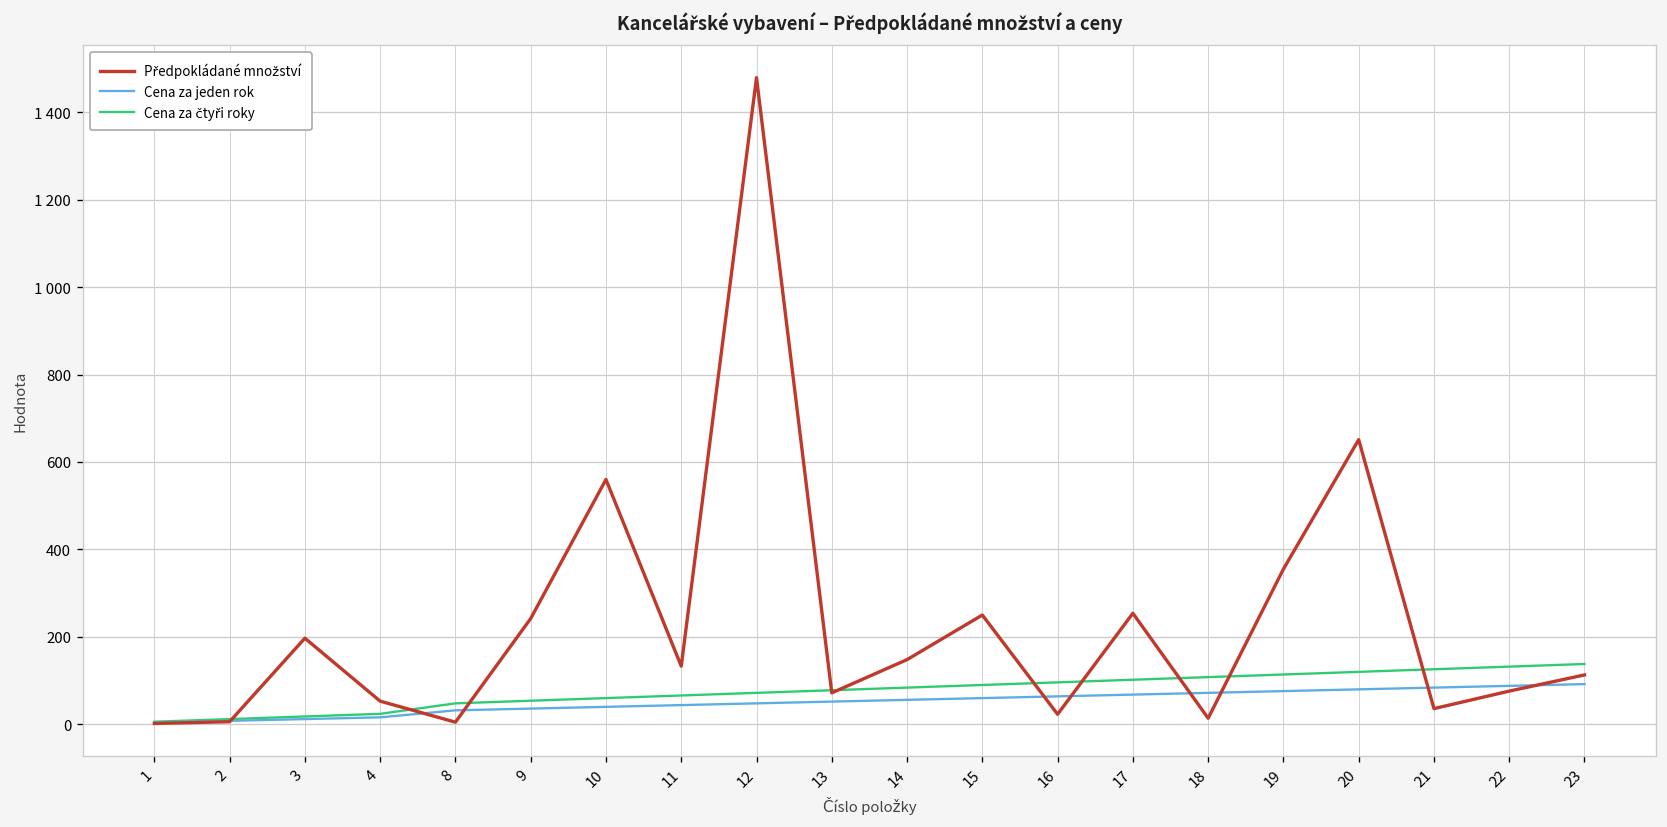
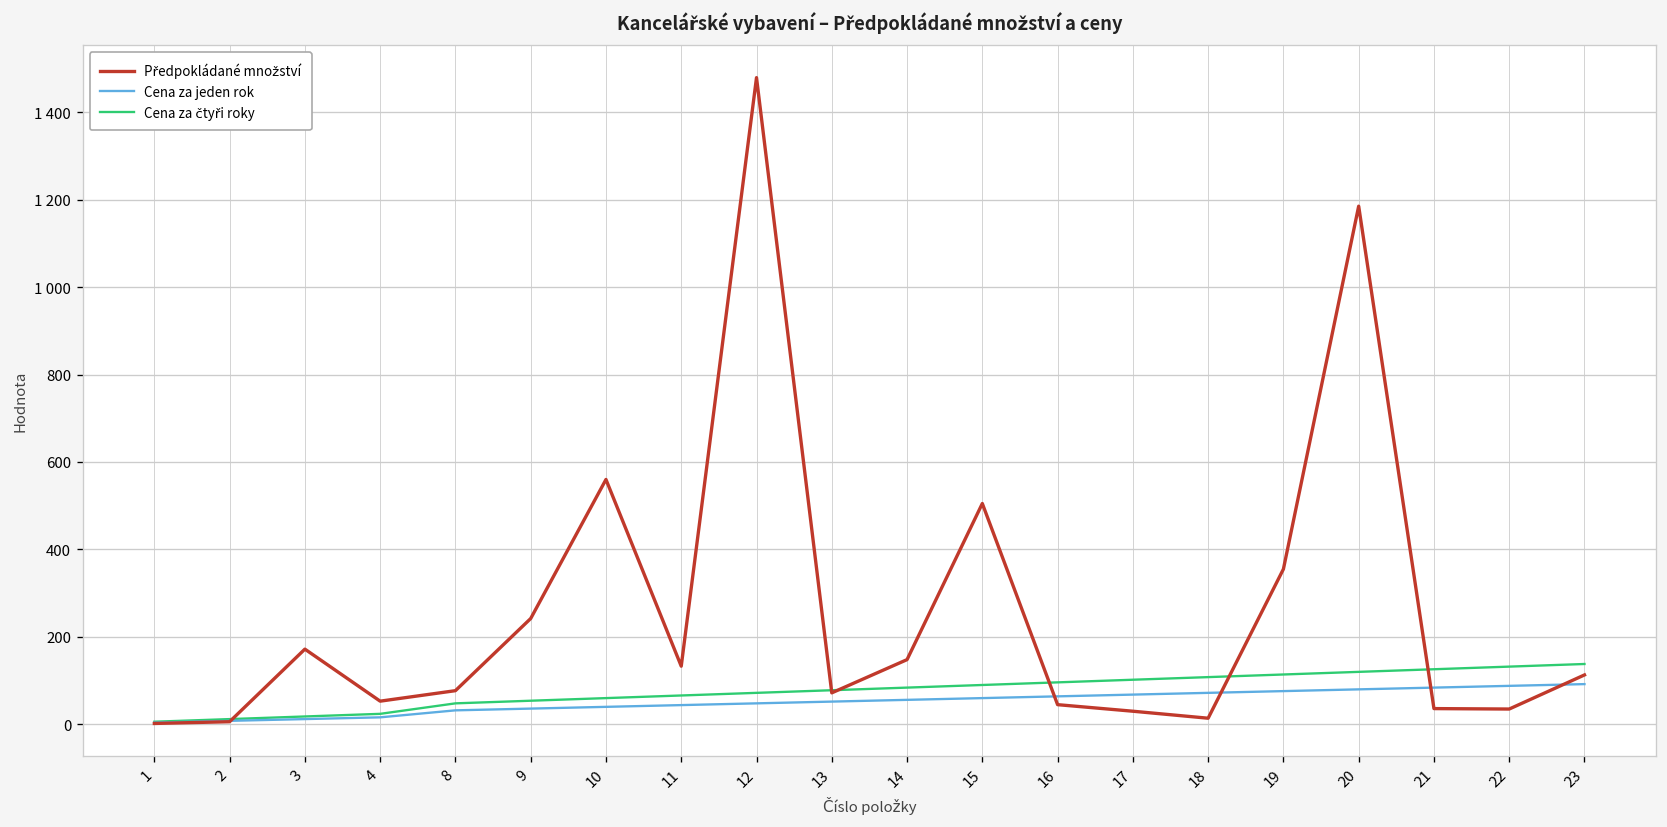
Předpokládané množství, 3: 200 -> 170
Předpokládané množství, 8: 10 -> 80
Předpokládané množství, 15: 250 -> 510
Předpokládané množství, 16: 20 -> 50
Předpokládané množství, 17: 250 -> 30
Předpokládané množství, 20: 650 -> 1190
Předpokládané množství, 22: 80 -> 40
